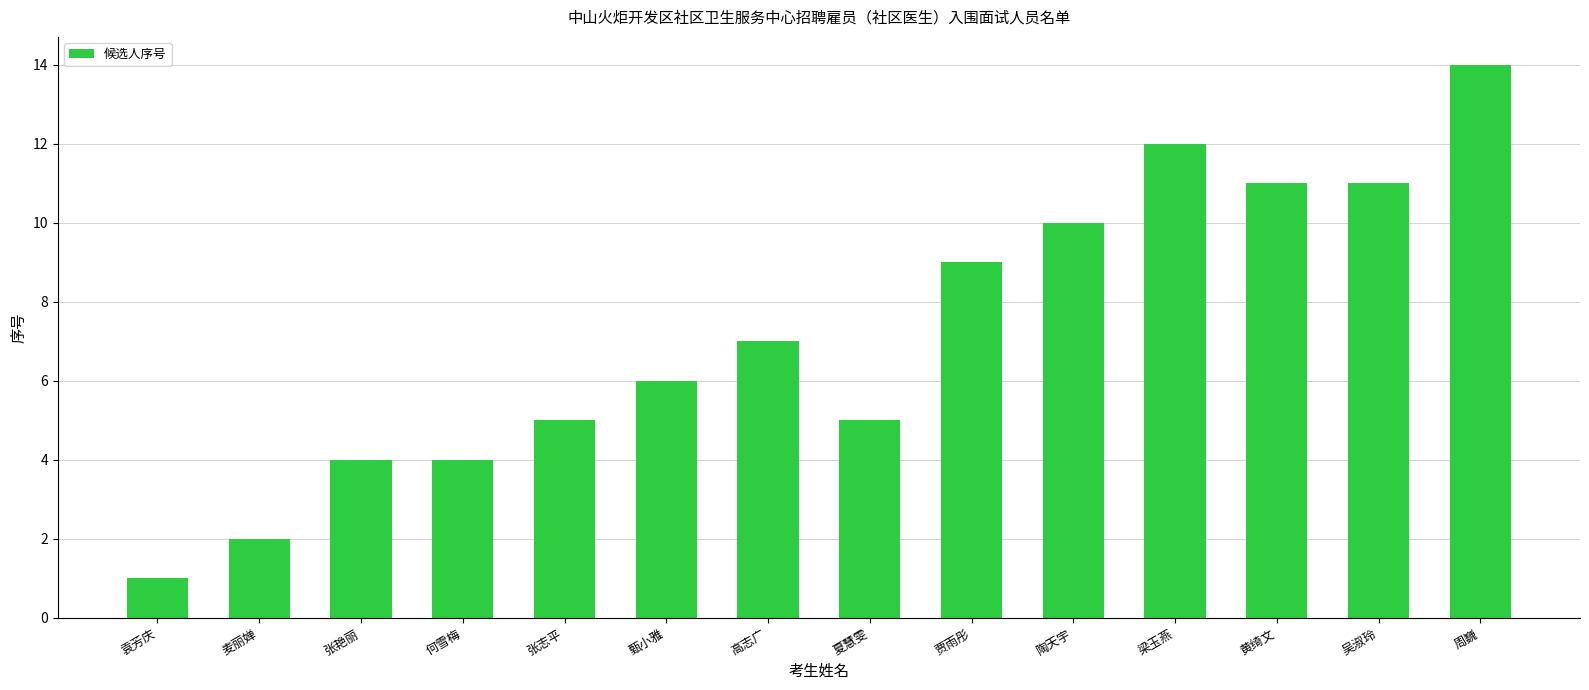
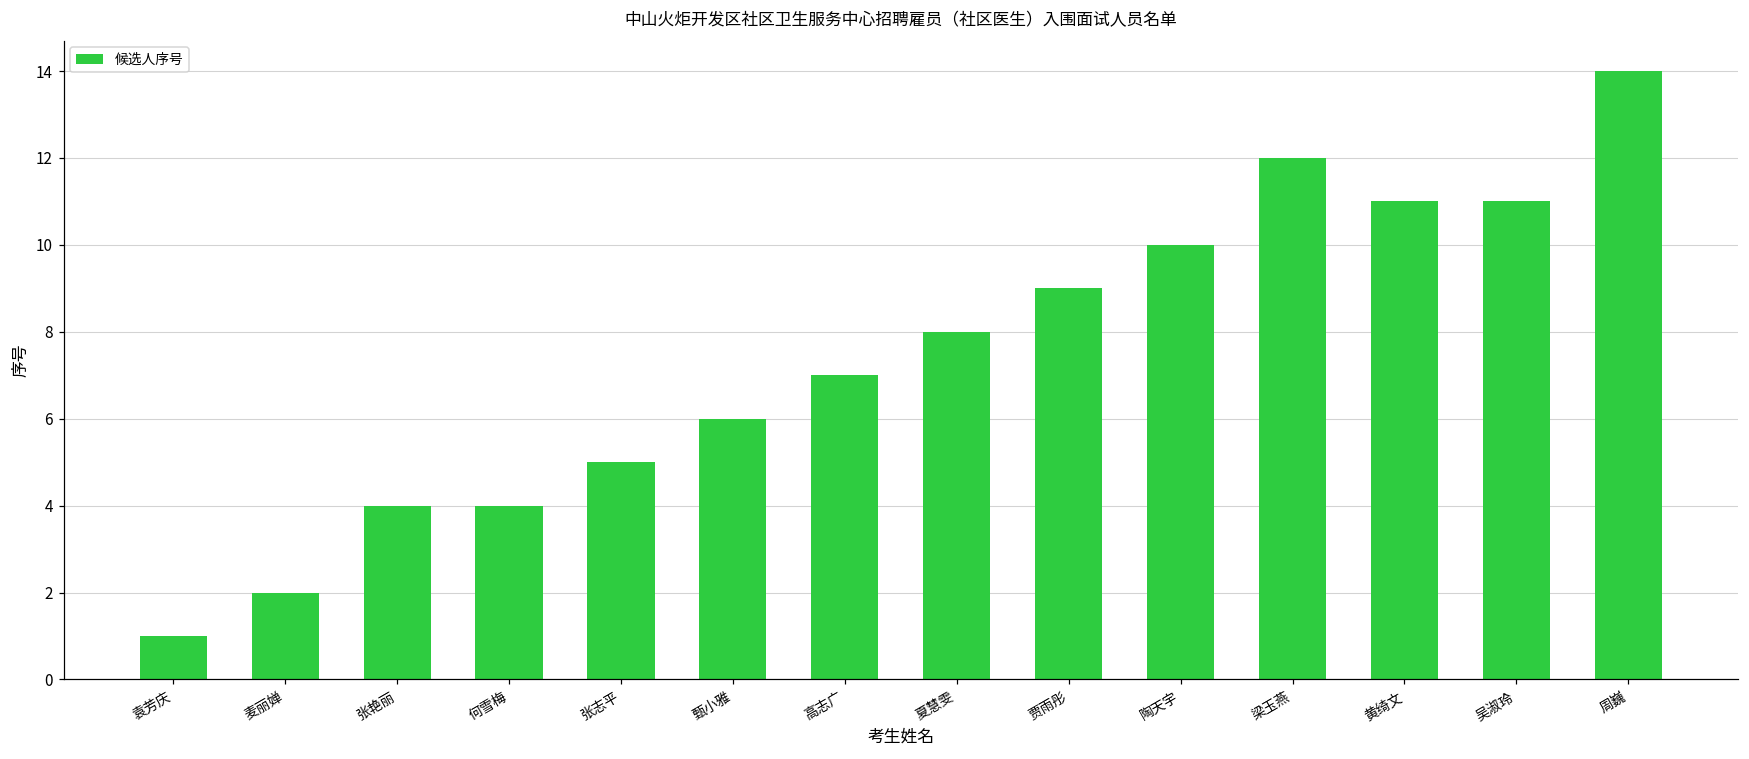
夏慧雯: 5 -> 8
